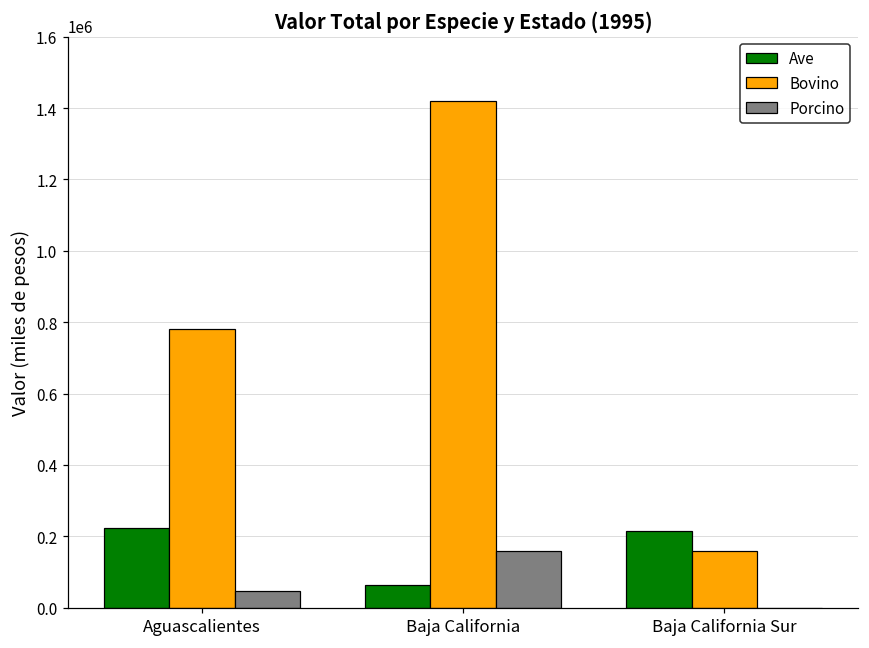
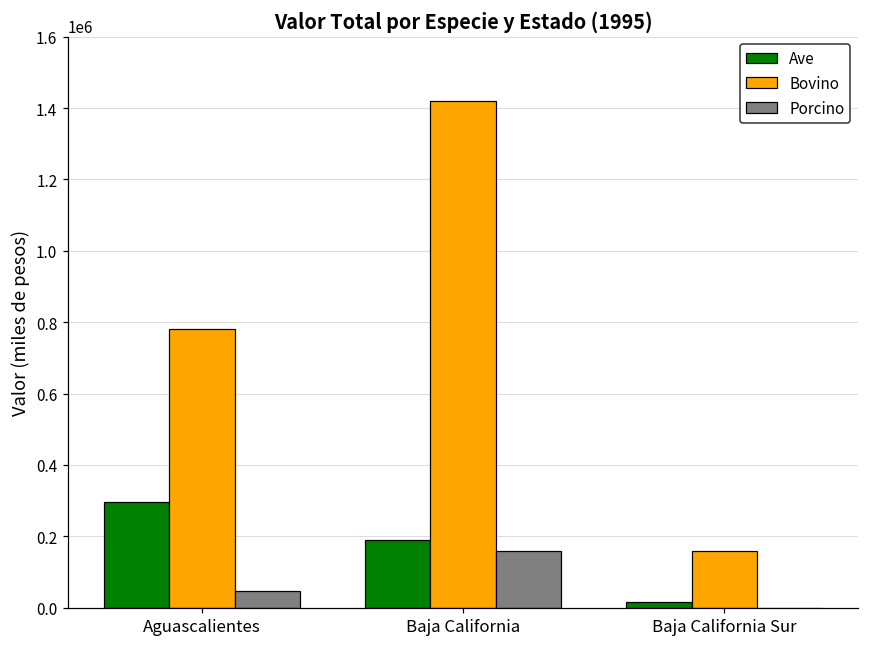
Ave, Aguascalientes: 220000 -> 300000
Ave, Baja California: 60000 -> 190000
Ave, Baja California Sur: 210000 -> 20000
